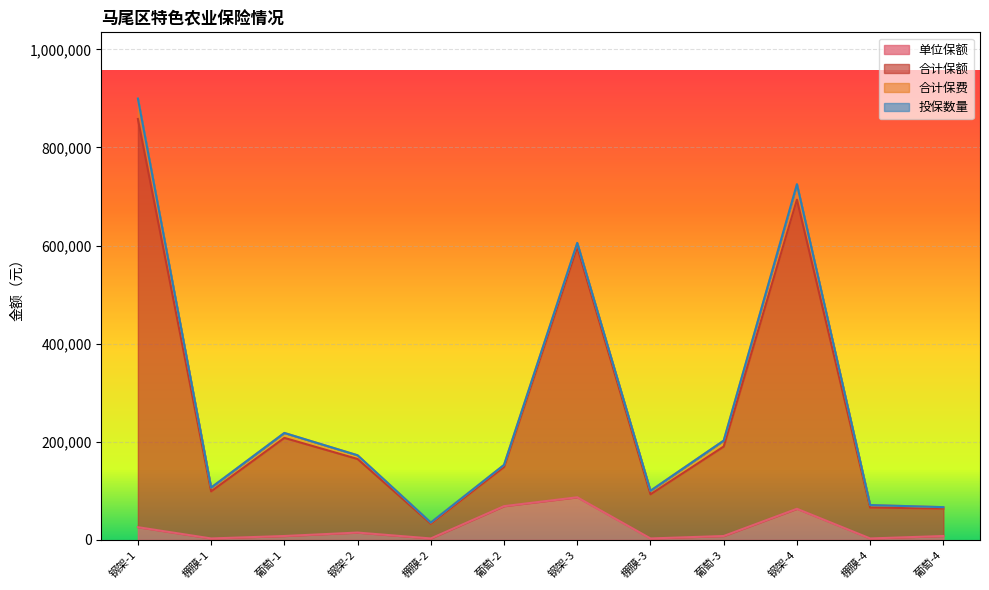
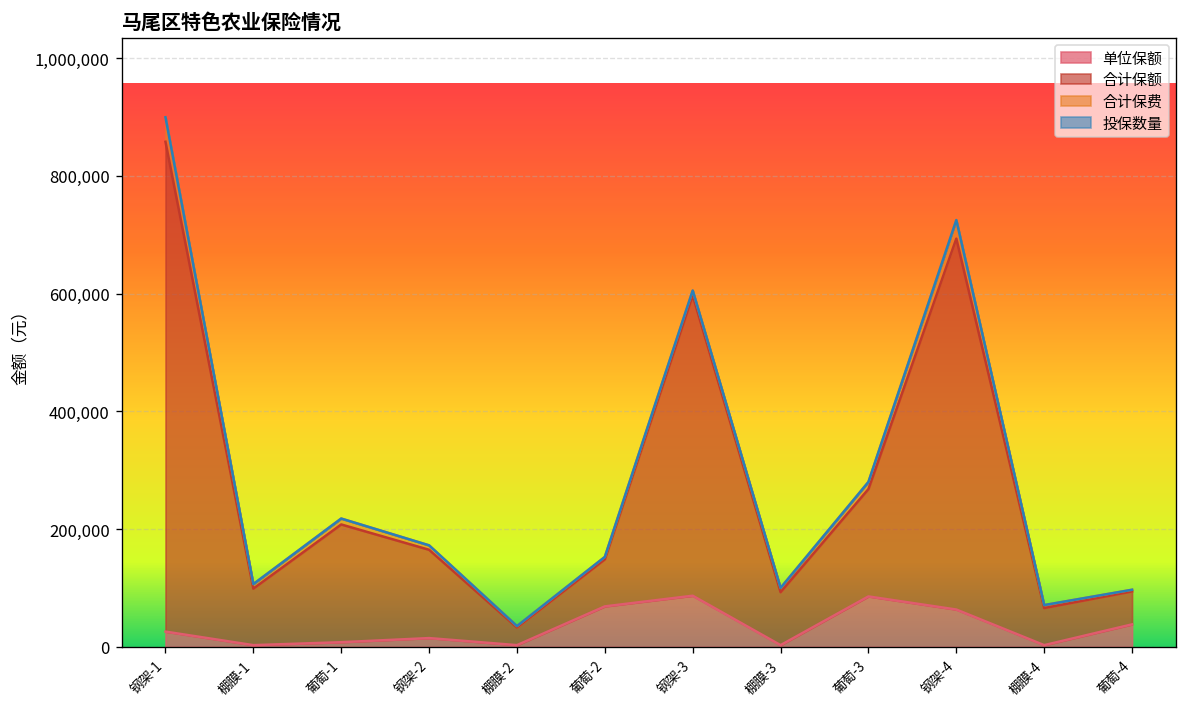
单位保额, 葡萄-3: 10,000 -> 90,000
单位保额, 葡萄-4: 10,000 -> 40,000
